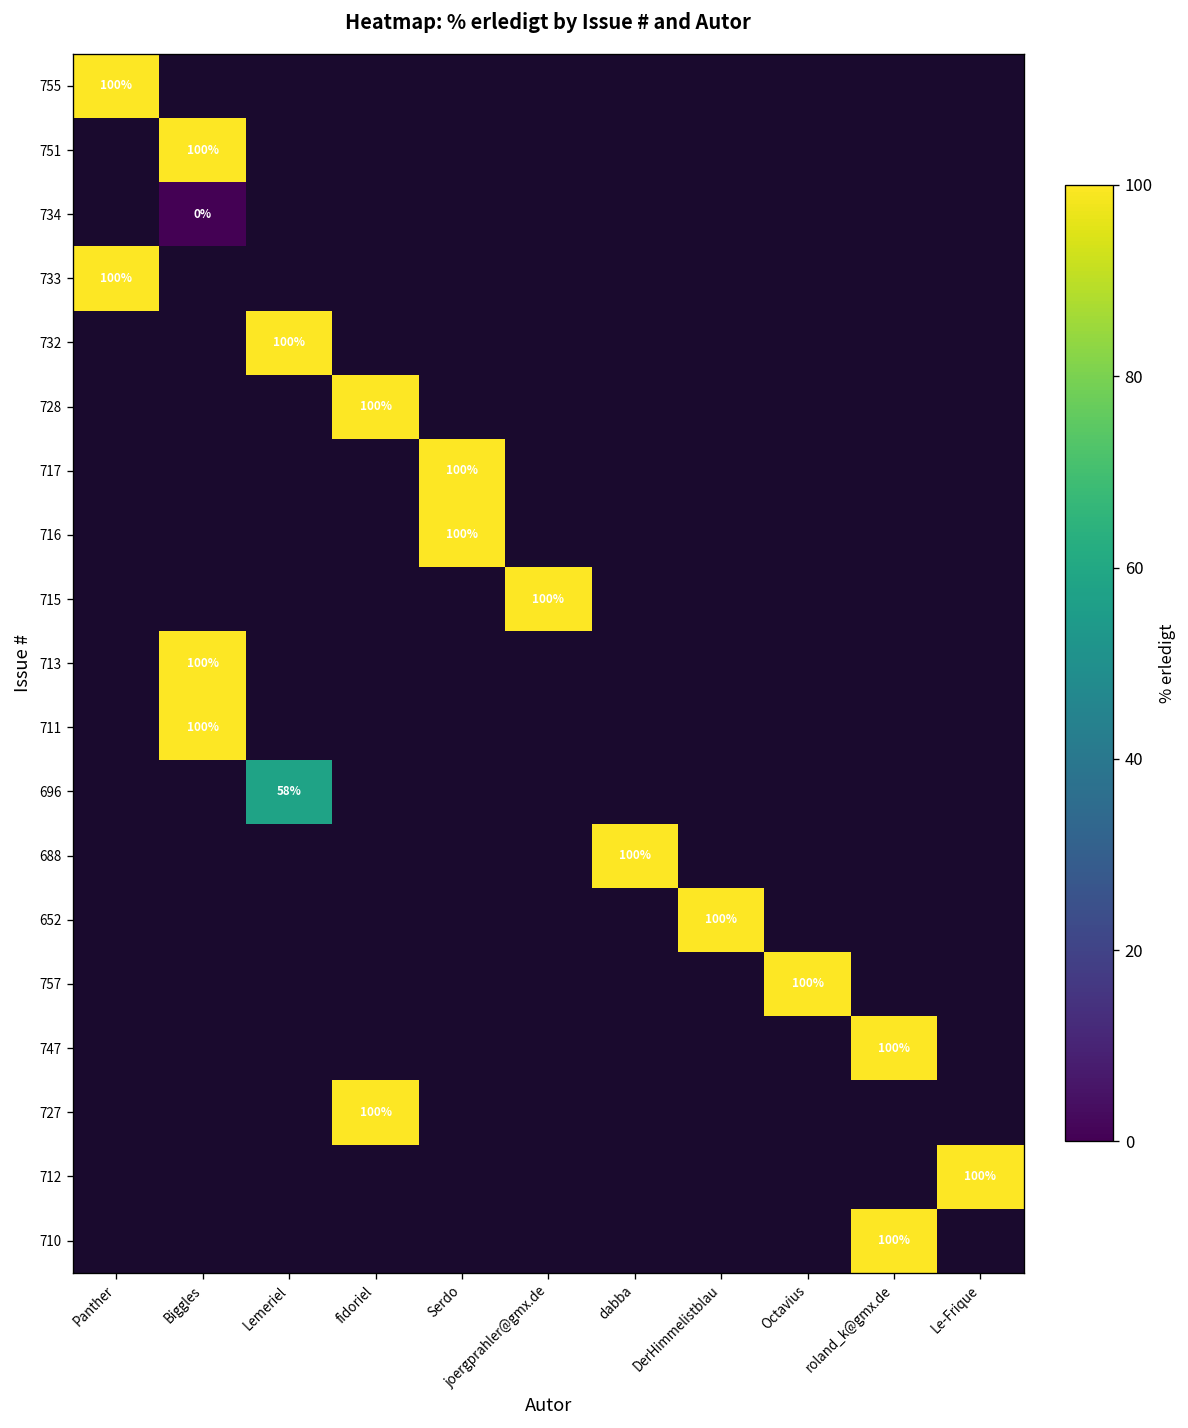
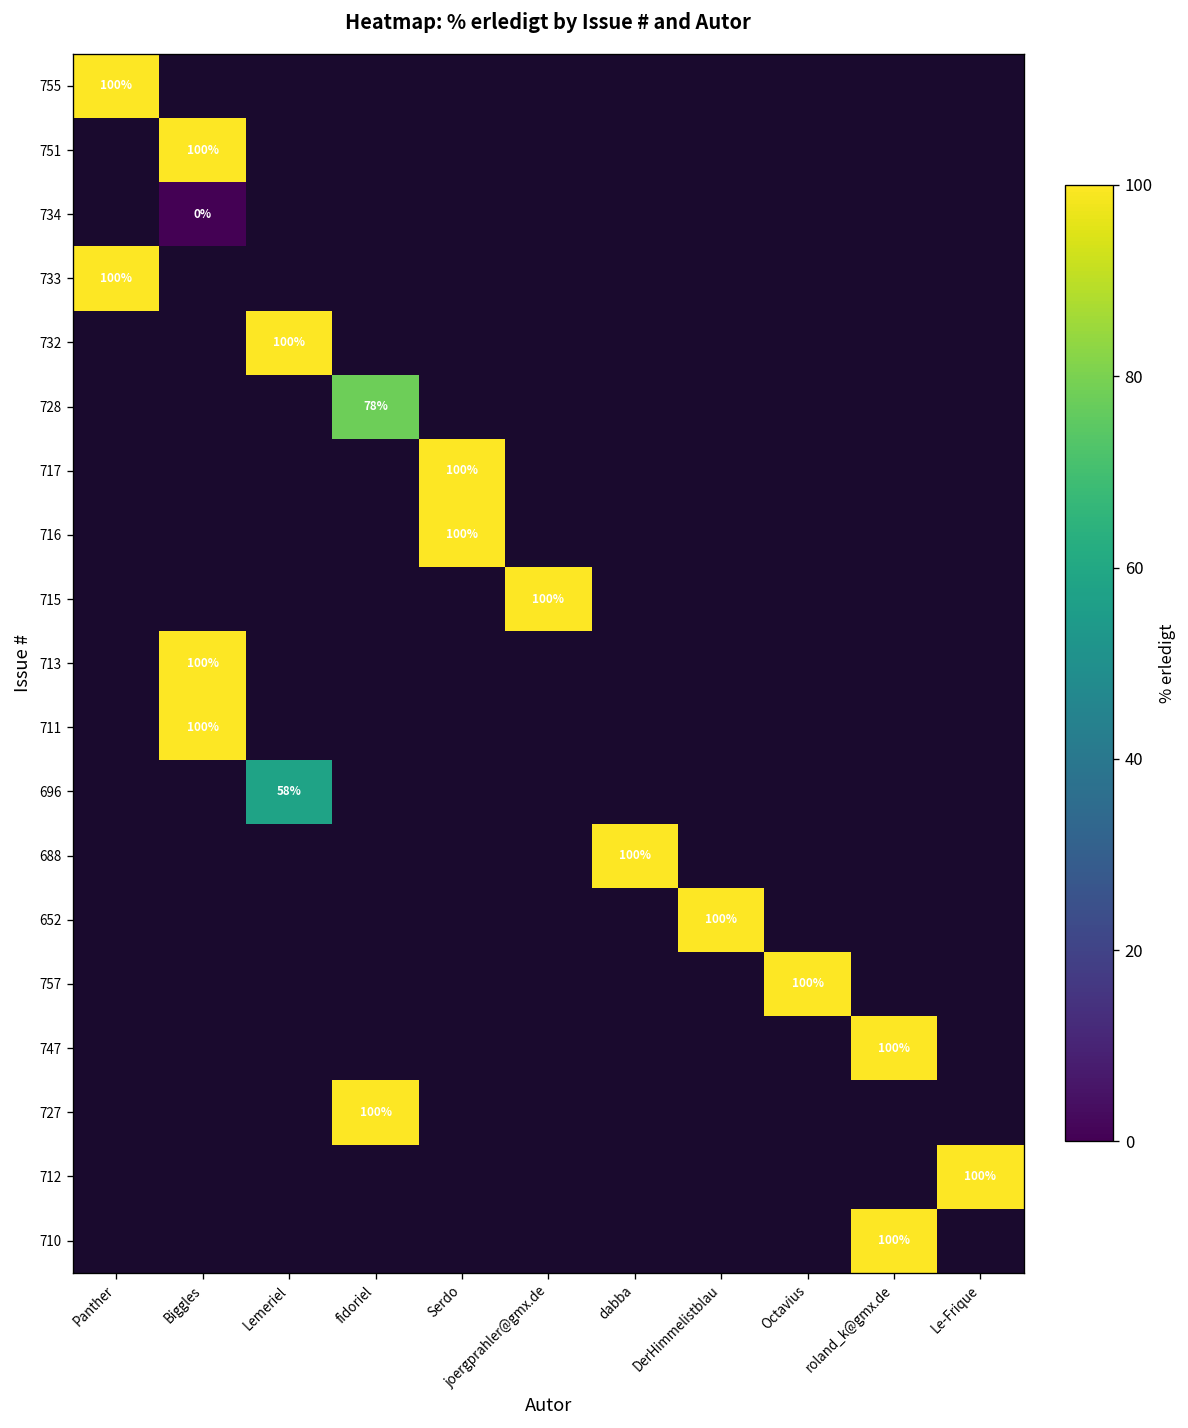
728, fidoriel: 100% -> 78%
